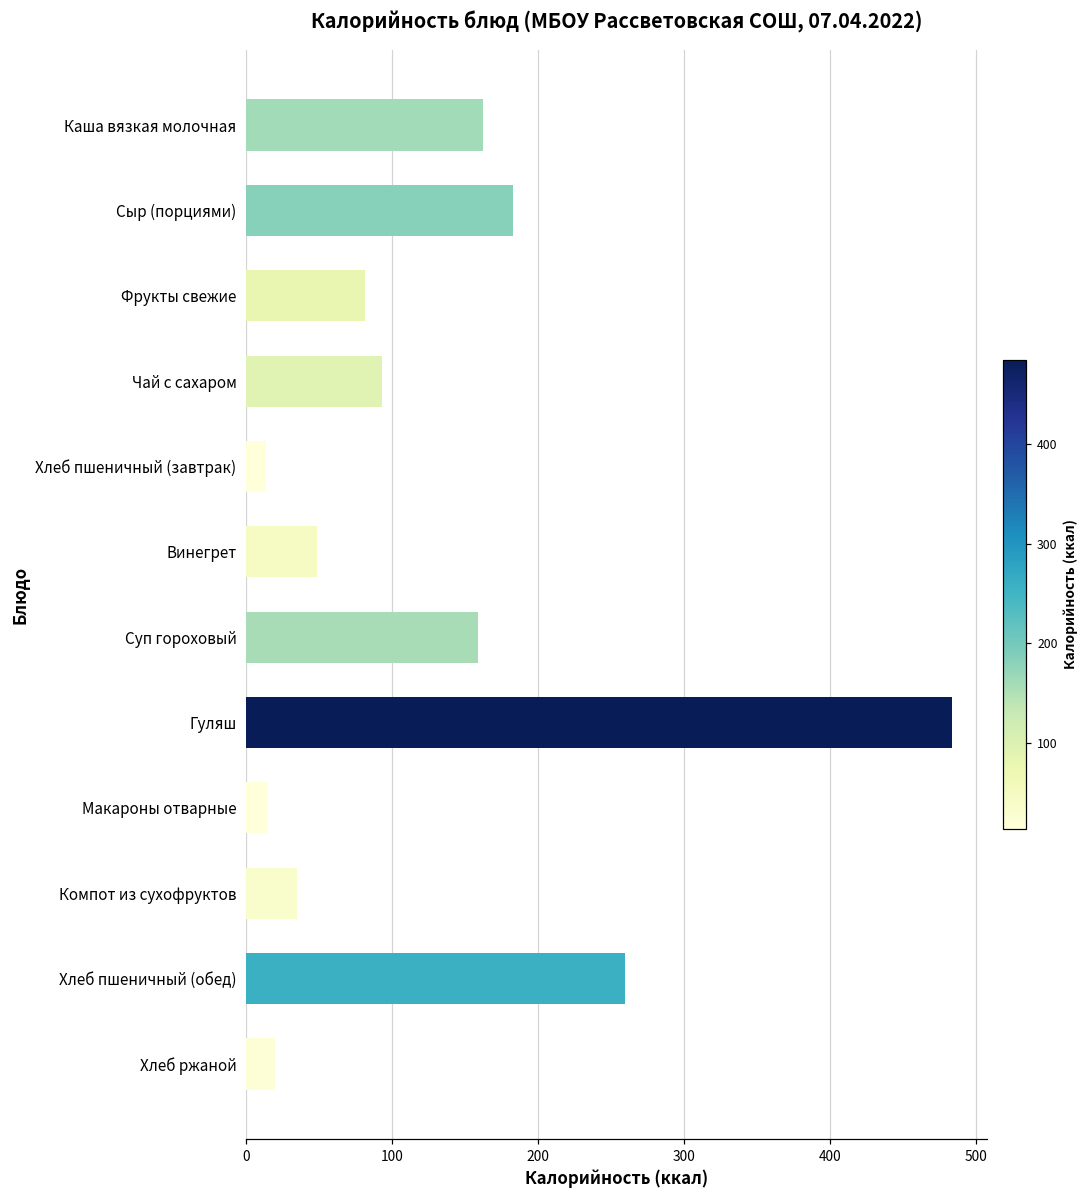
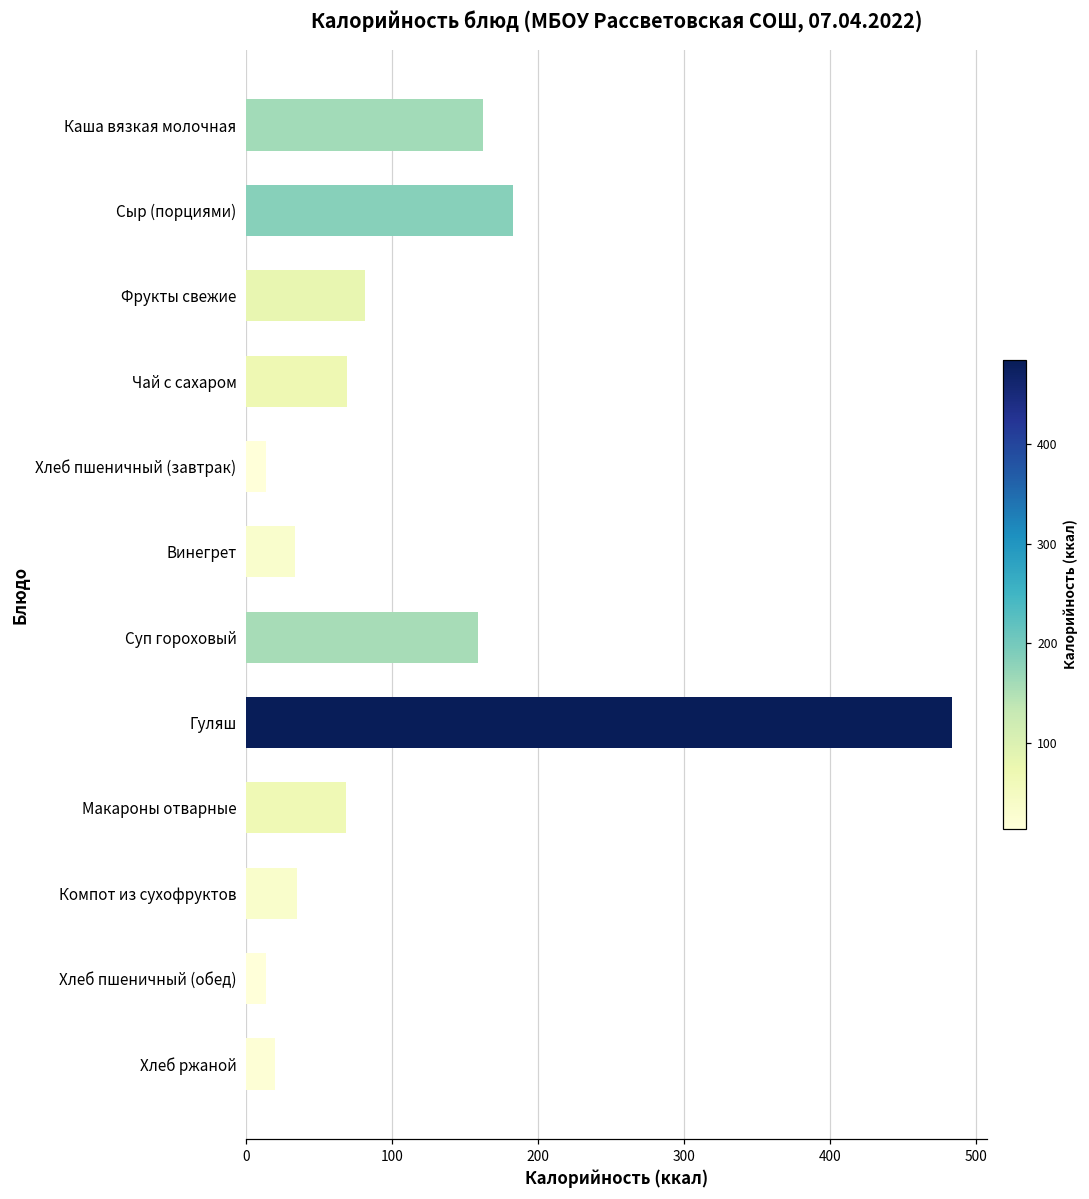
Чай с сахаром: 94 -> 69
Винегрет: 49 -> 34
Макароны отварные: 15 -> 69
Хлеб пшеничный (обед): 260 -> 14
